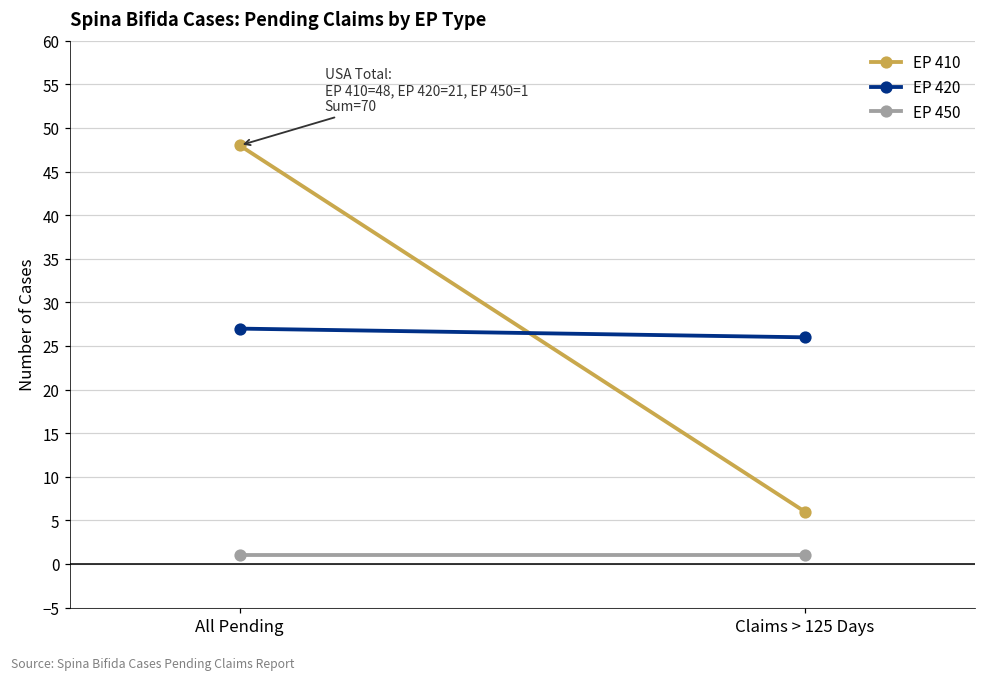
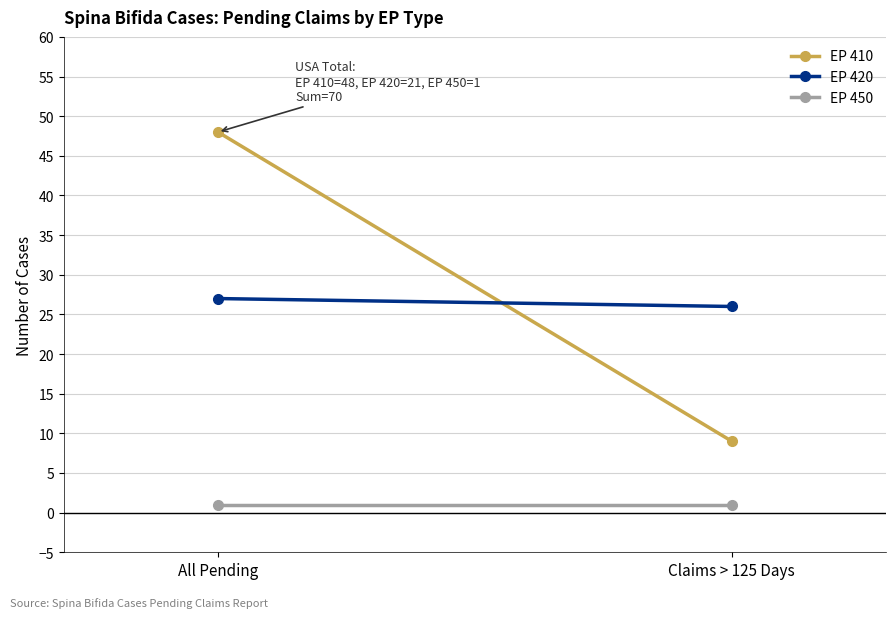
EP 410, Claims > 125 Days: 6 -> 9
